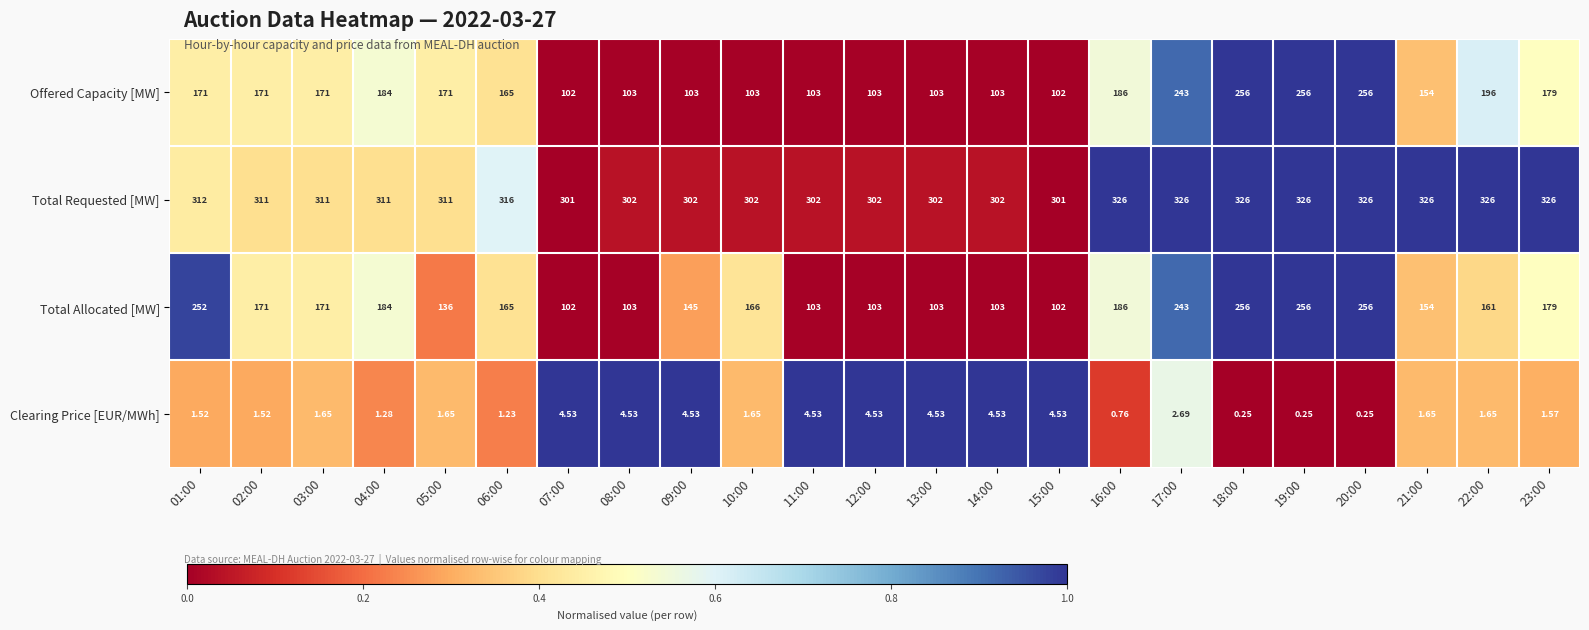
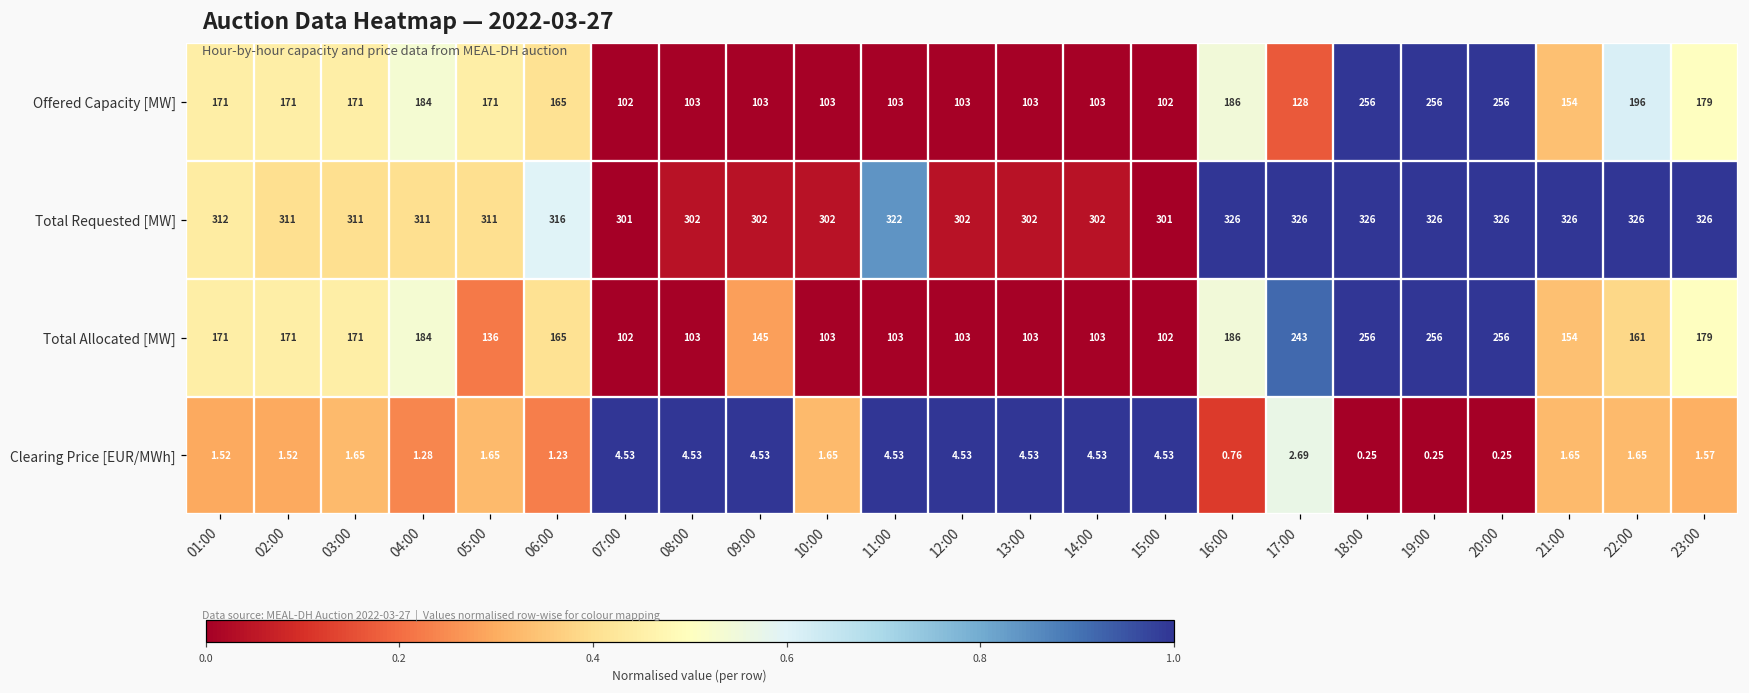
Offered Capacity [MW], 17:00: 243 -> 128
Total Requested [MW], 11:00: 302 -> 322
Total Allocated [MW], 01:00: 252 -> 171
Total Allocated [MW], 10:00: 166 -> 103
